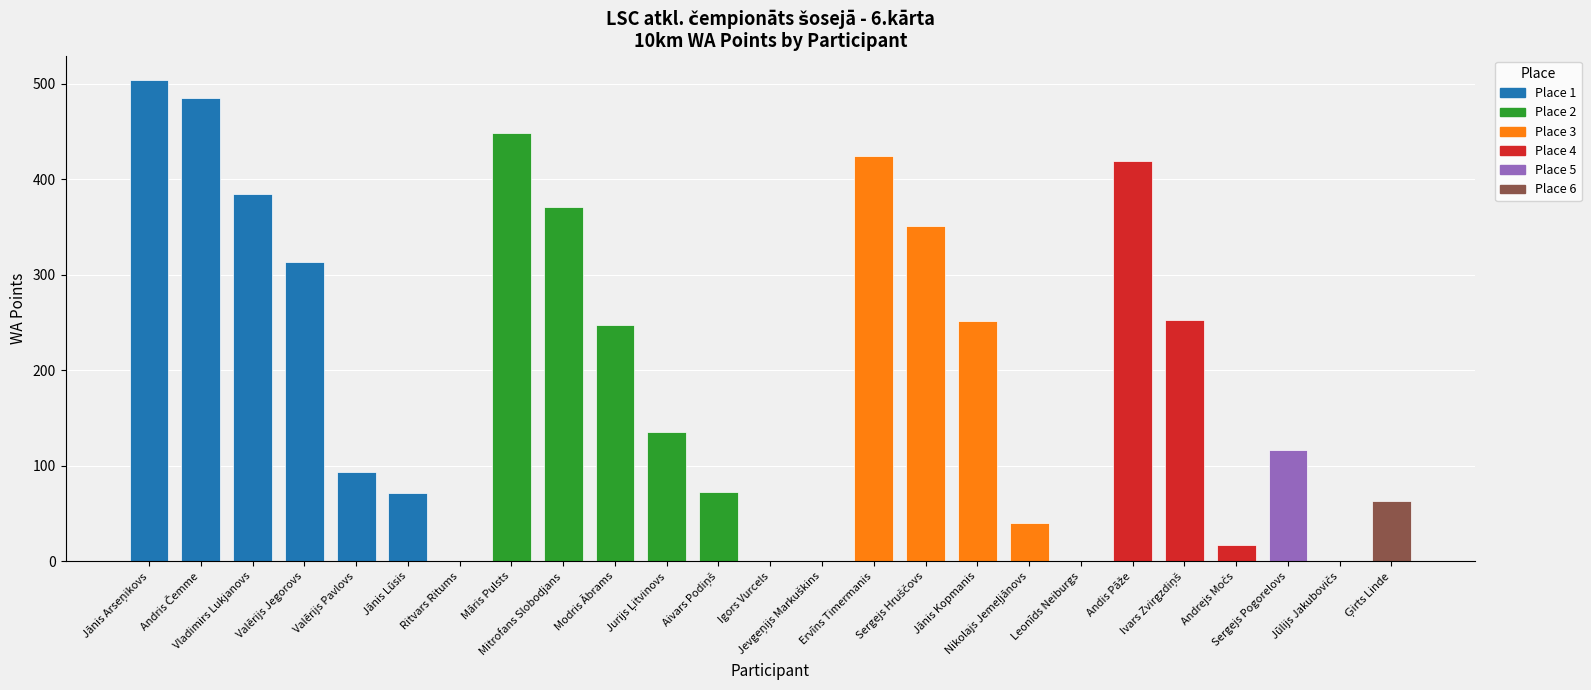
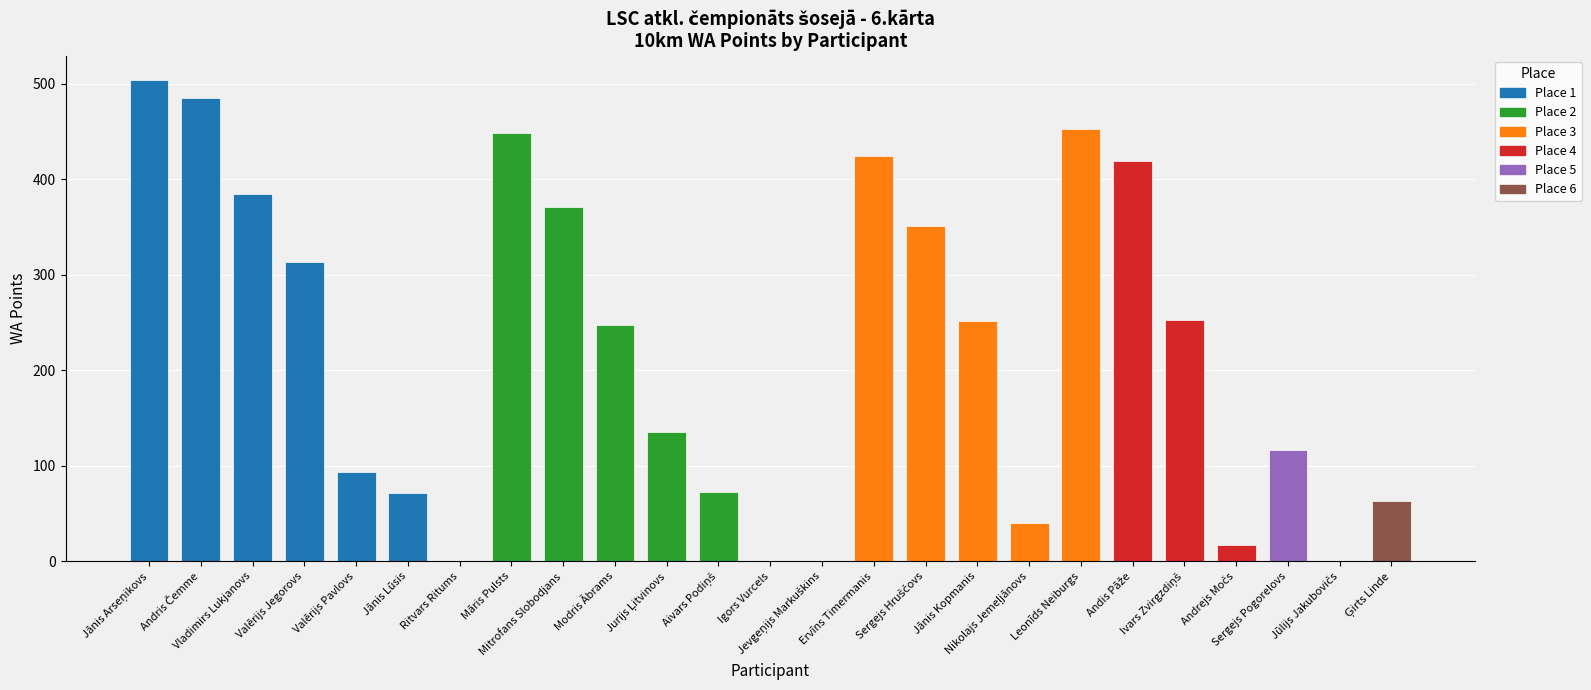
Leonīds Neiburgs: 0 -> 450
